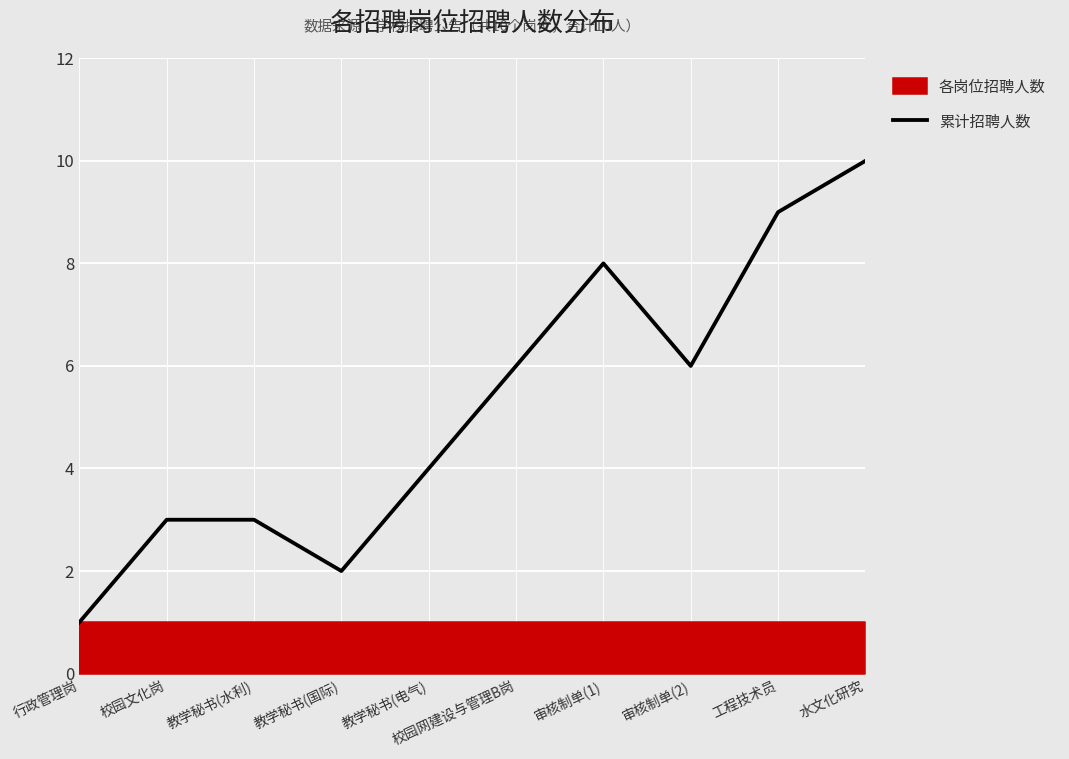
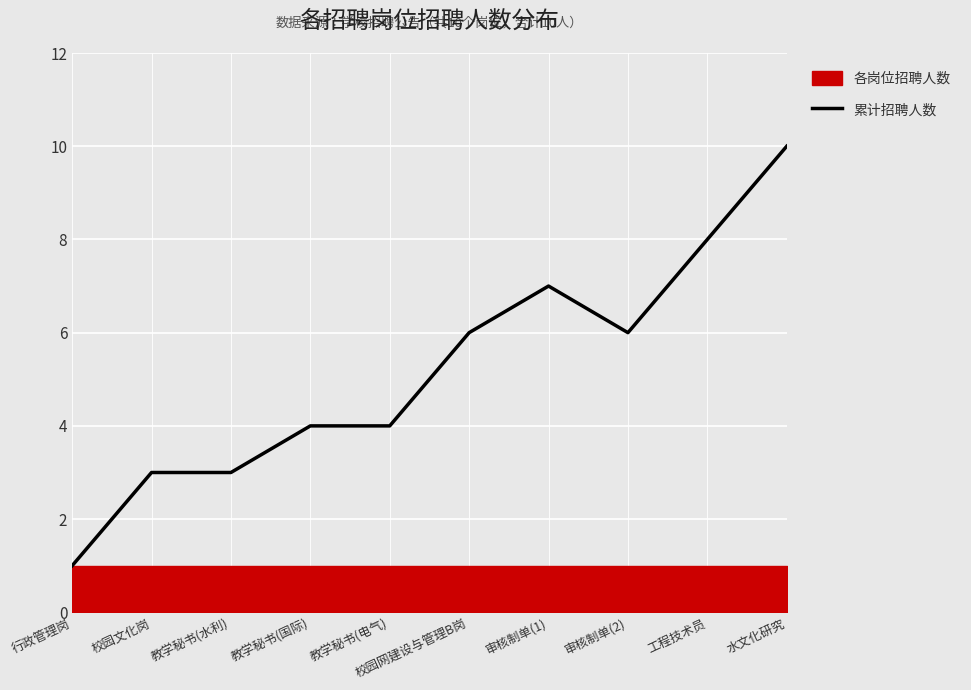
累计招聘人数, 教学秘书(国际): 2 -> 4
累计招聘人数, 审核制单(1): 8 -> 7
累计招聘人数, 工程技术员: 9 -> 8
